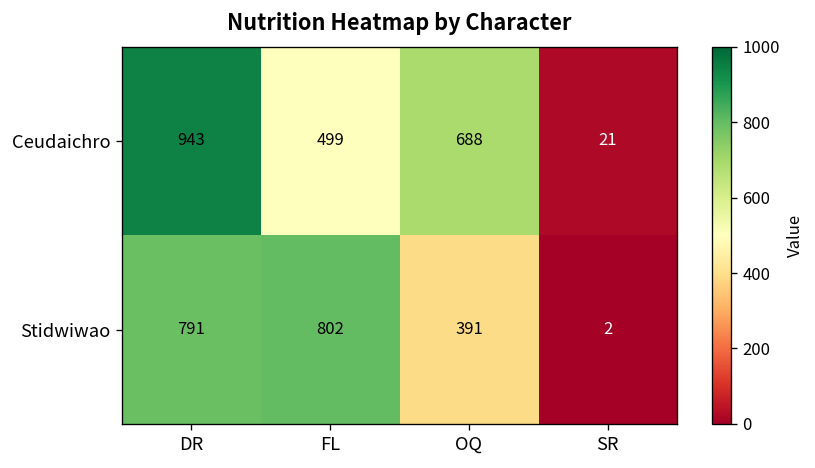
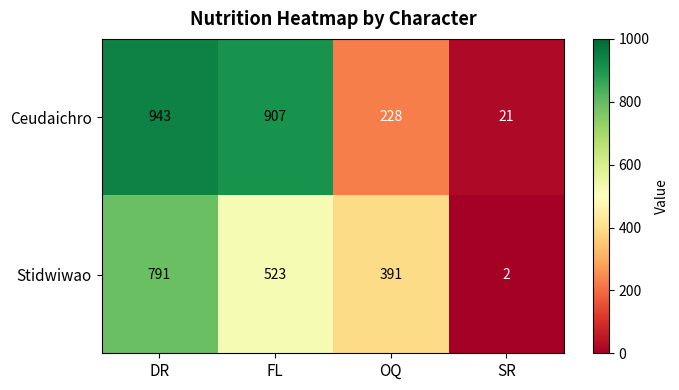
Ceudaichro, FL: 499 -> 907
Ceudaichro, OQ: 688 -> 228
Stidwiwao, FL: 802 -> 523
